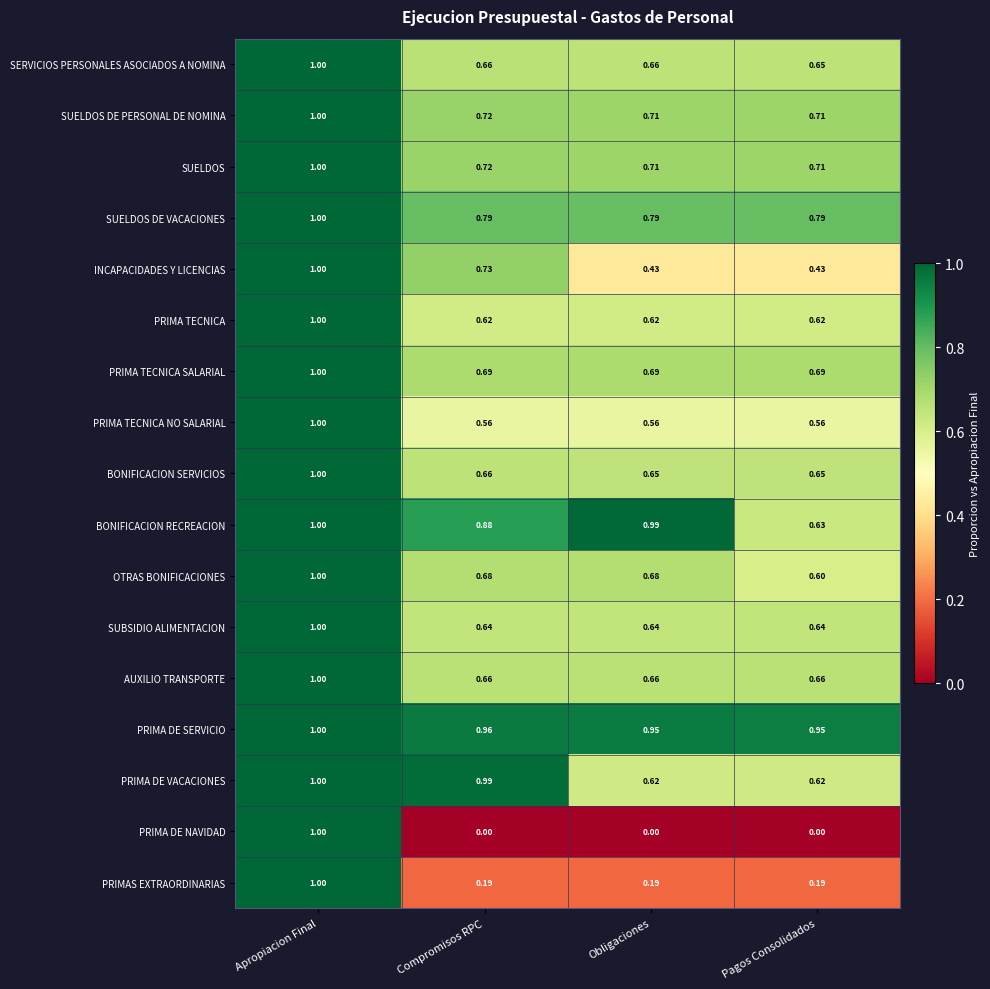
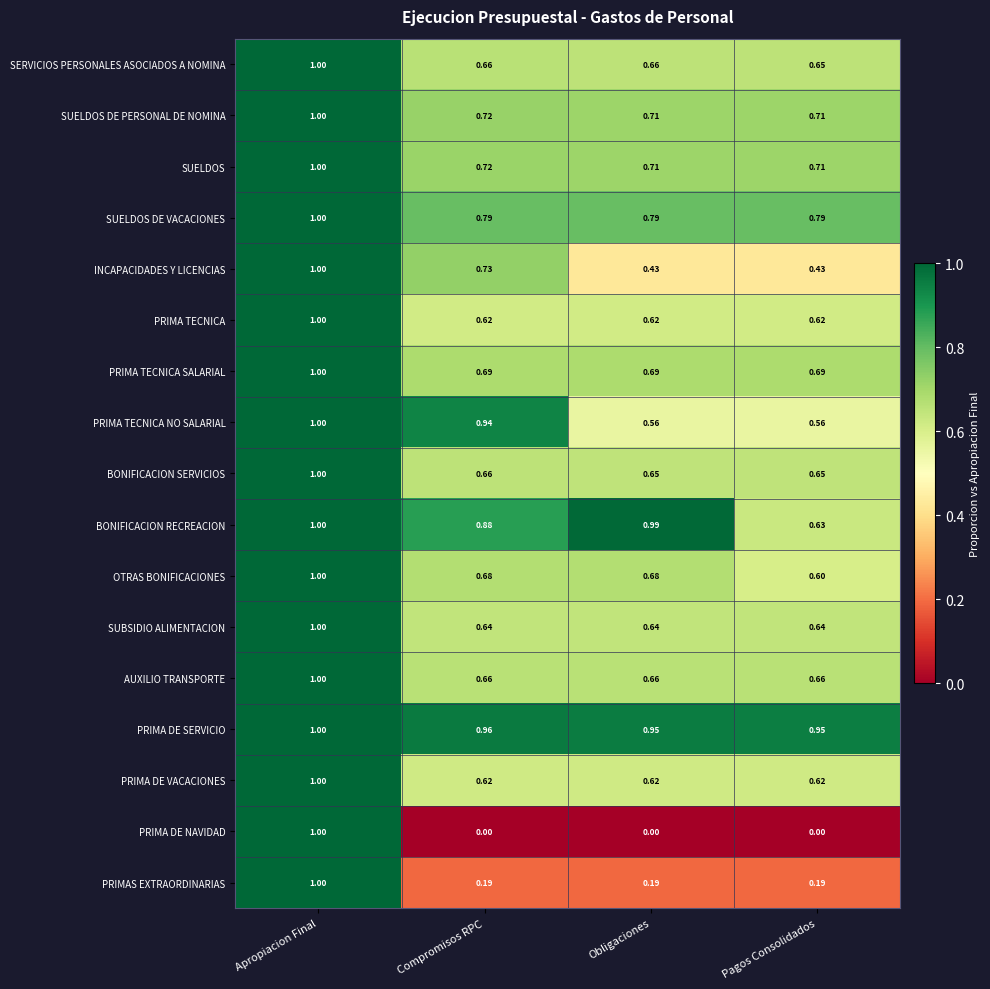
PRIMA TECNICA NO SALARIAL, Compromisos RPC: 0.56 -> 0.94
PRIMA DE VACACIONES, Compromisos RPC: 0.99 -> 0.62
